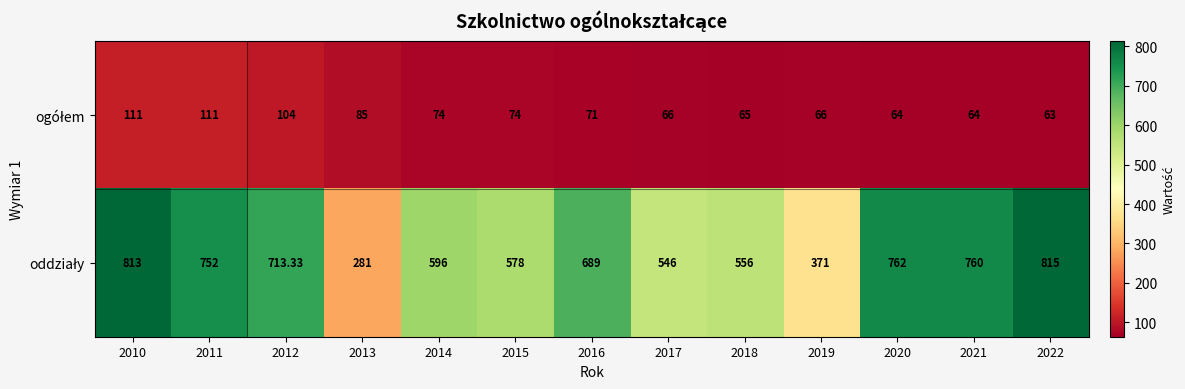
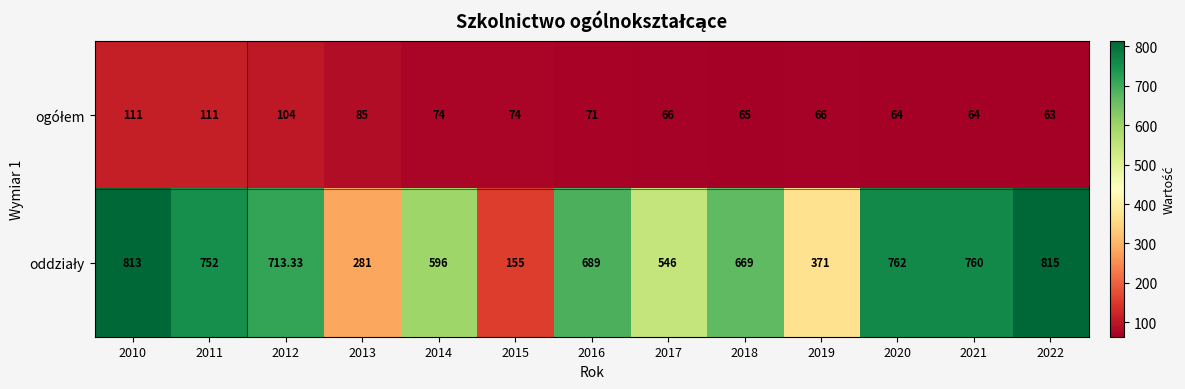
oddziały, 2015: 578 -> 155
oddziały, 2018: 556 -> 669
